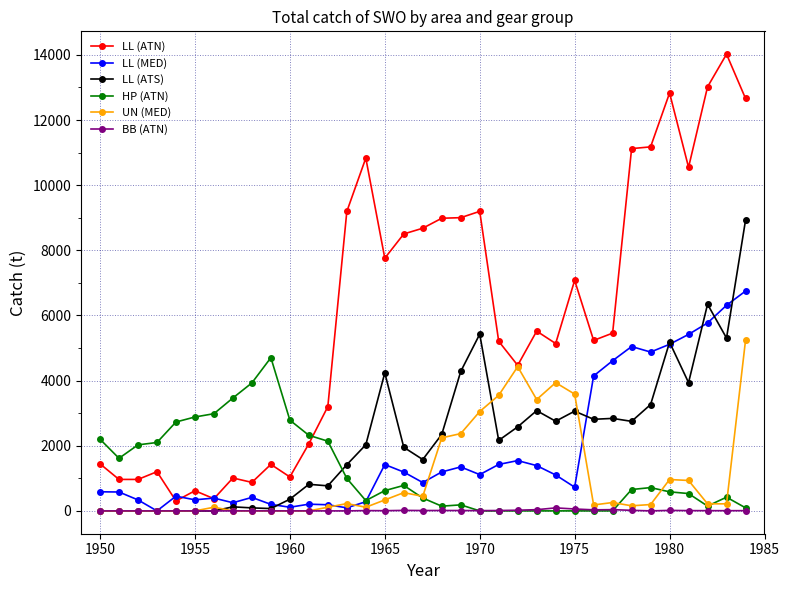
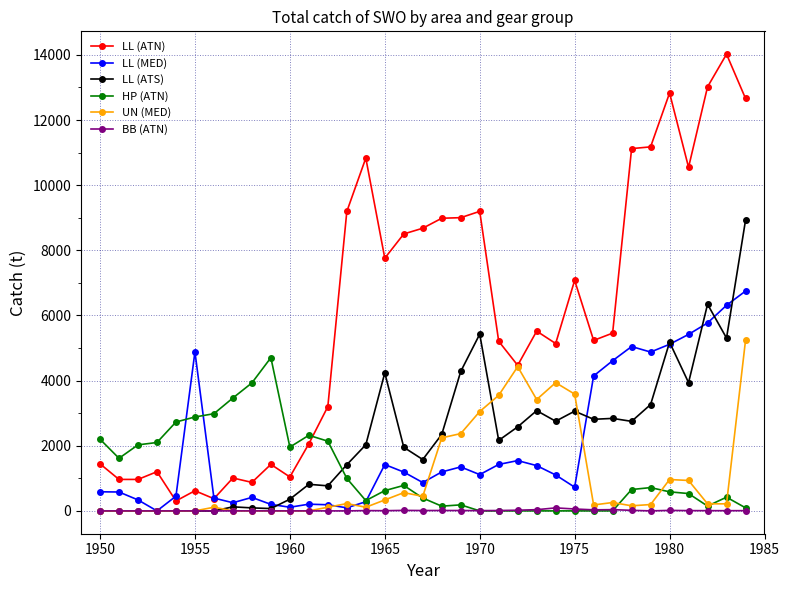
LL (MED), 1955: 300 -> 4900
HP (ATN), 1960: 2800 -> 2000
